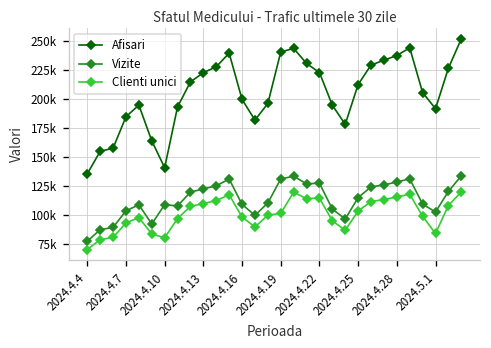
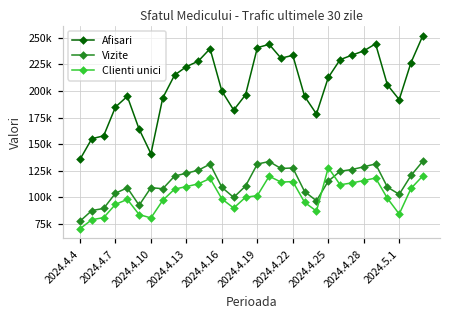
Afisari, 2024.4.22: 220000 -> 230000
Clienti unici, 2024.4.25: 100000 -> 130000
